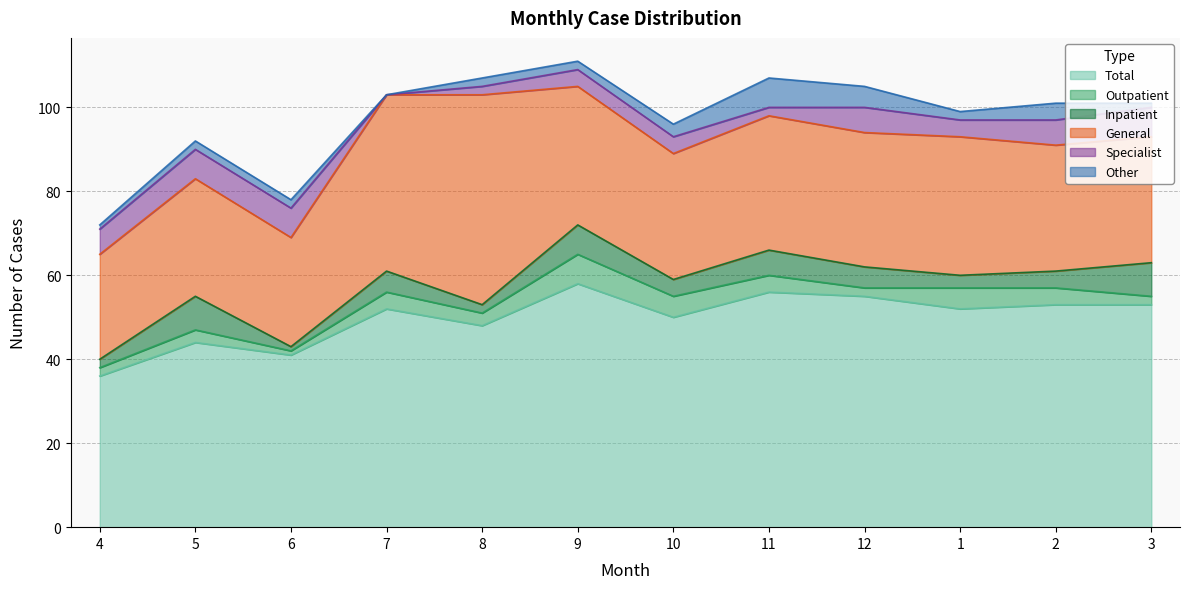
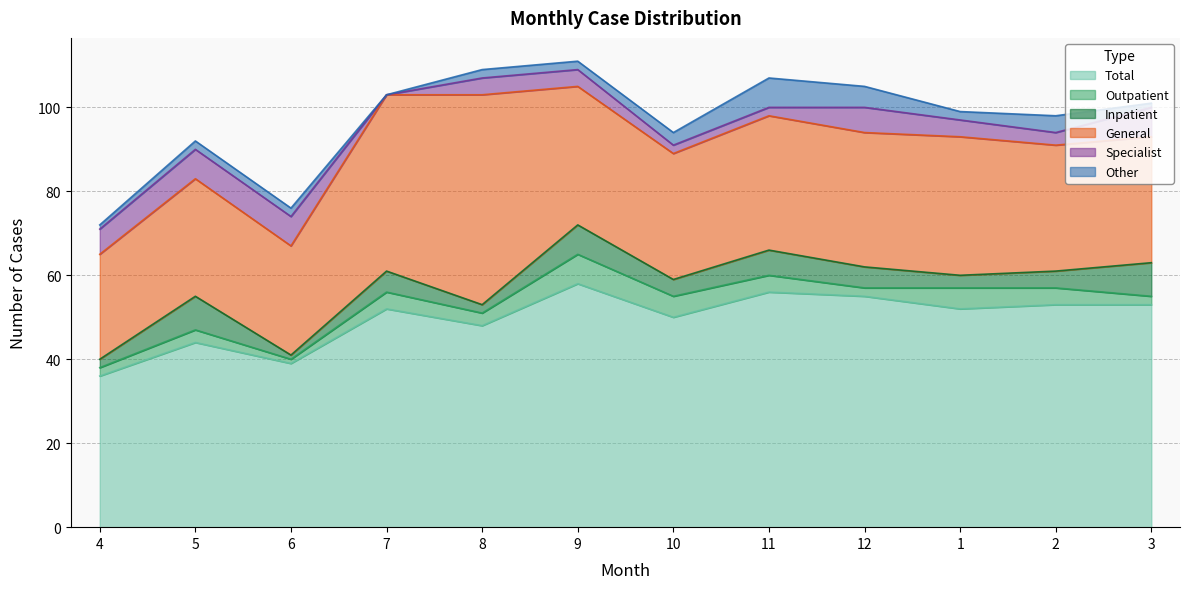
Total, 6: 41 -> 39
Specialist, 8: 2 -> 4
Specialist, 10: 4 -> 2
Specialist, 2: 6 -> 3
